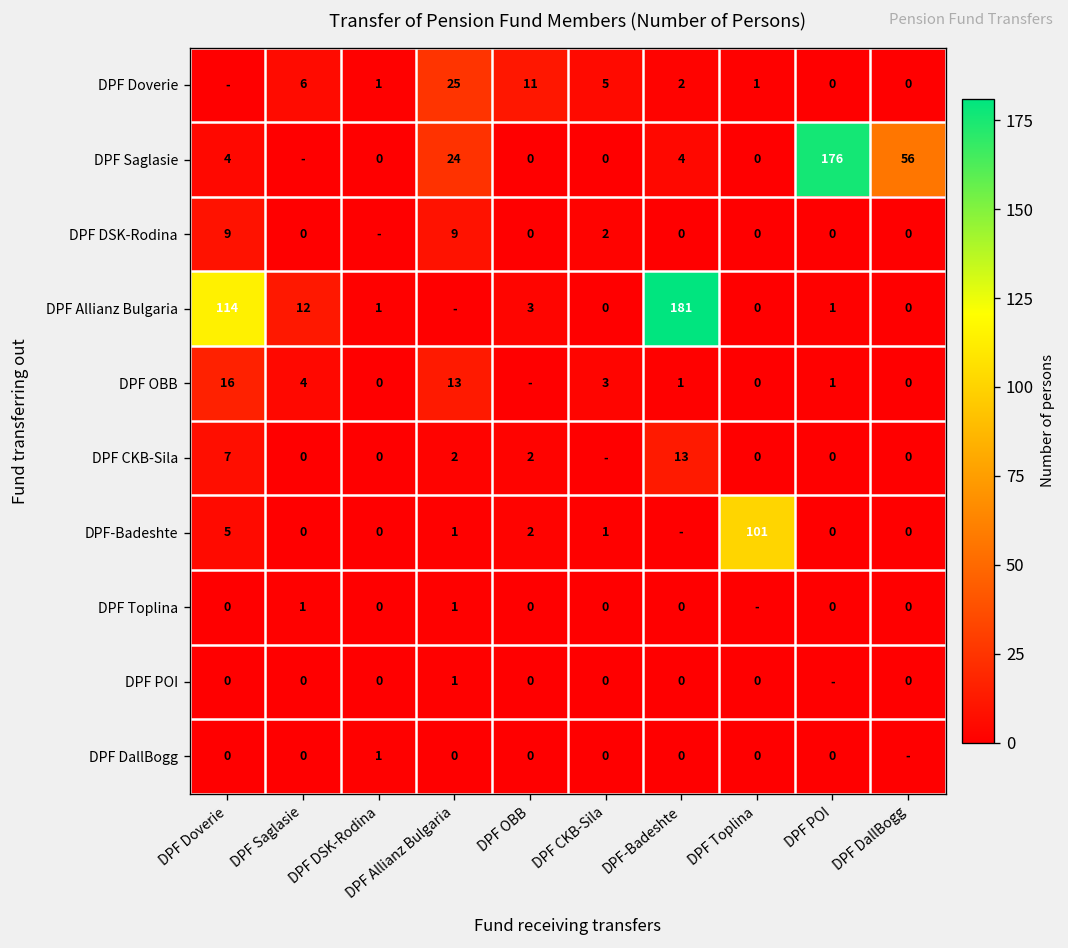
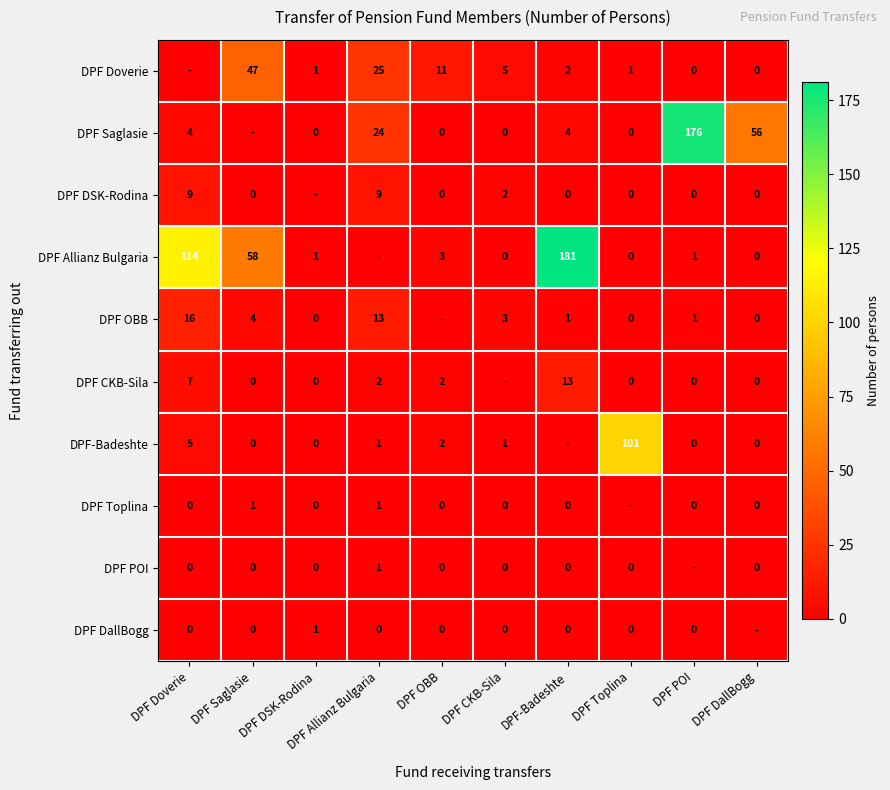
DPF Doverie, DPF Saglasie: 6 -> 47
DPF Allianz Bulgaria, DPF Saglasie: 12 -> 58
